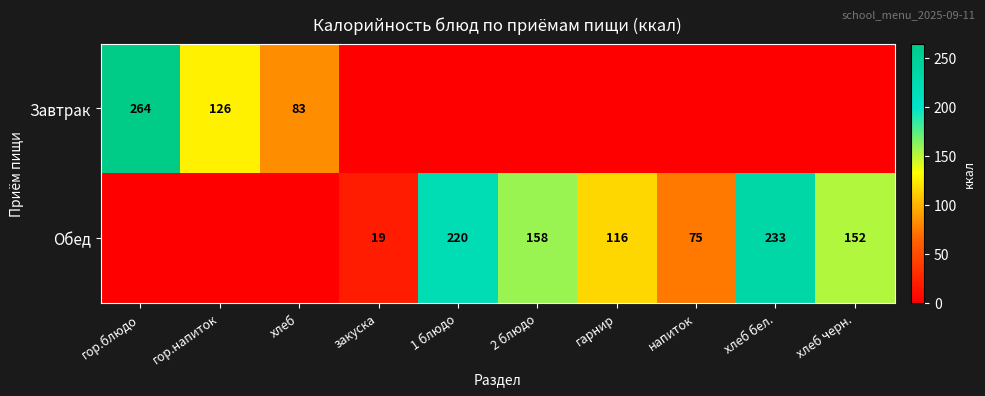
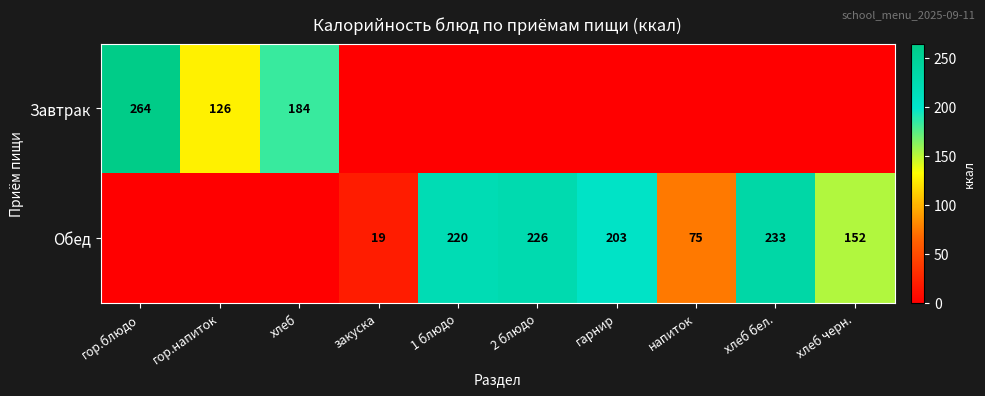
Завтрак, хлеб: 83 -> 184
Обед, 2 блюдо: 158 -> 226
Обед, гарнир: 116 -> 203
